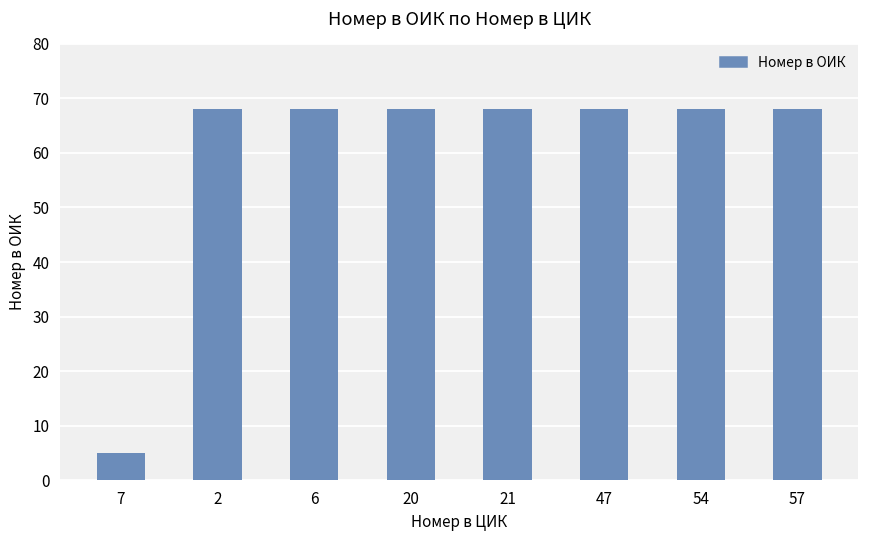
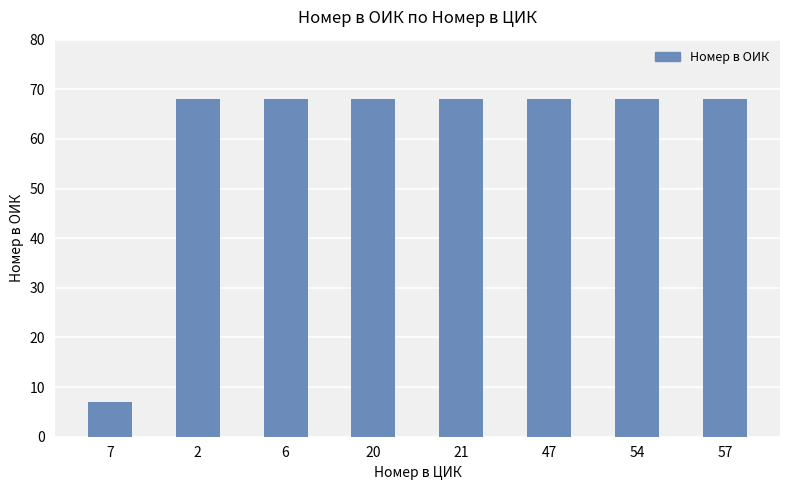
7: 5 -> 7
